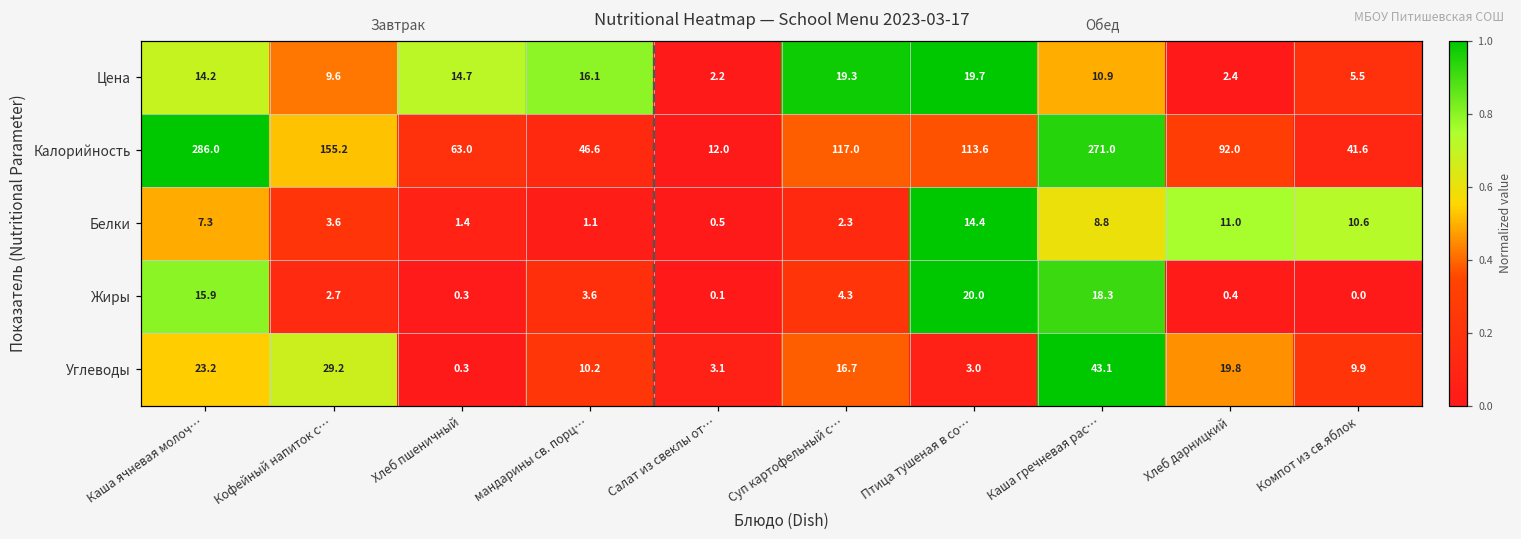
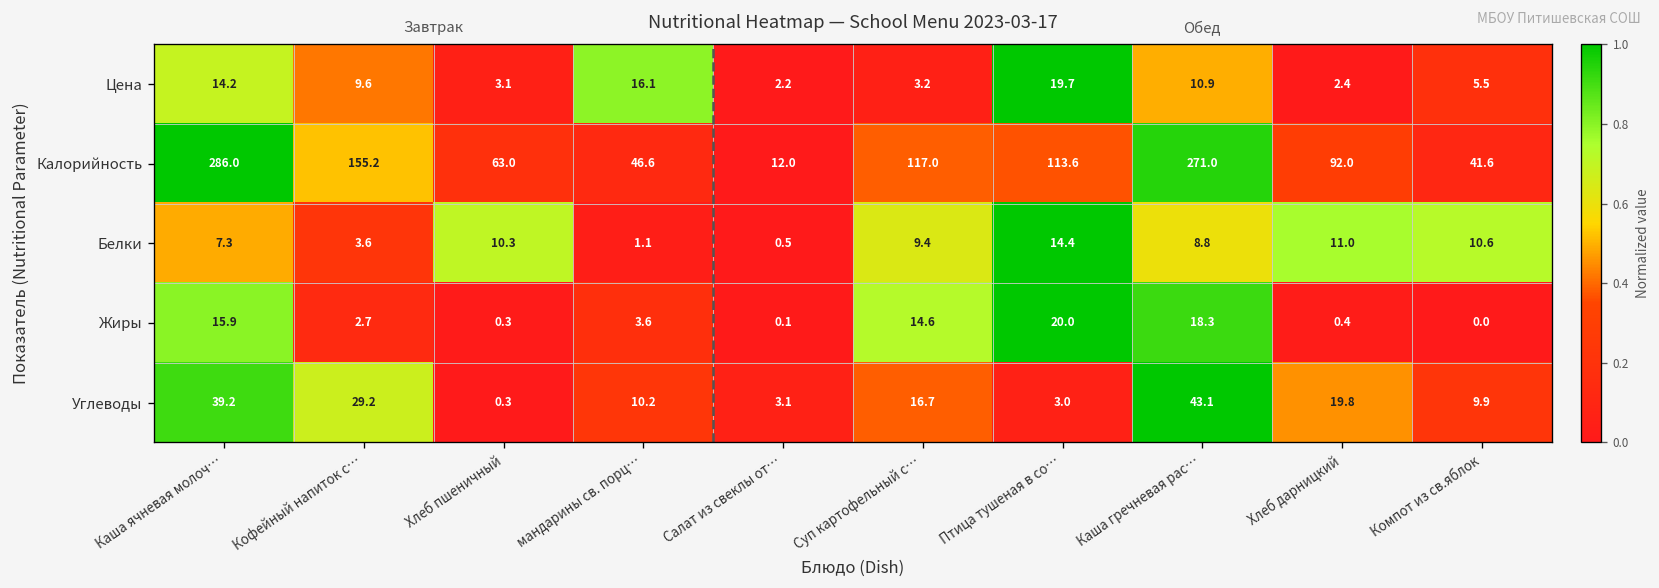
Цена, Хлеб пшеничный: 14.7 -> 3.1
Цена, Суп картофельный с…: 19.3 -> 3.2
Белки, Хлеб пшеничный: 1.4 -> 10.3
Белки, Суп картофельный с…: 2.3 -> 9.4
Жиры, Суп картофельный с…: 4.3 -> 14.6
Углеводы, Каша ячневая молоч…: 23.2 -> 39.2
